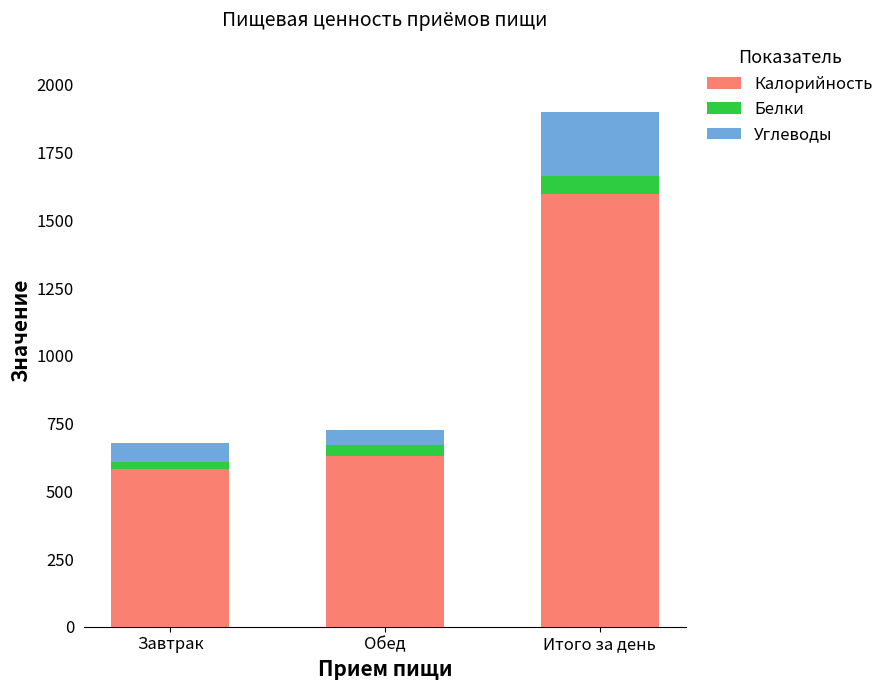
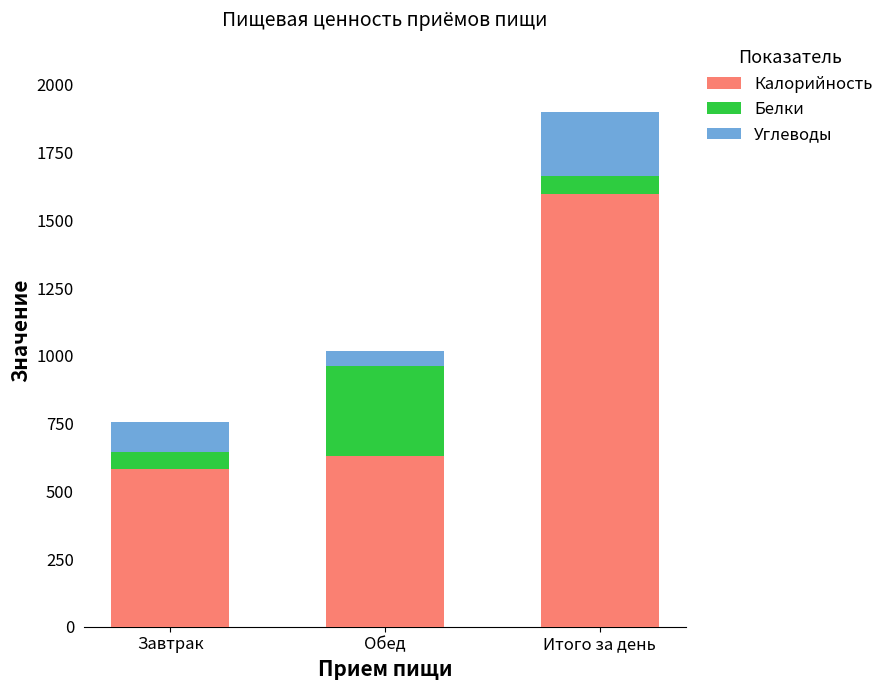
Белки, Завтрак: 20 -> 60
Углеводы, Завтрак: 70 -> 110
Белки, Обед: 40 -> 330
